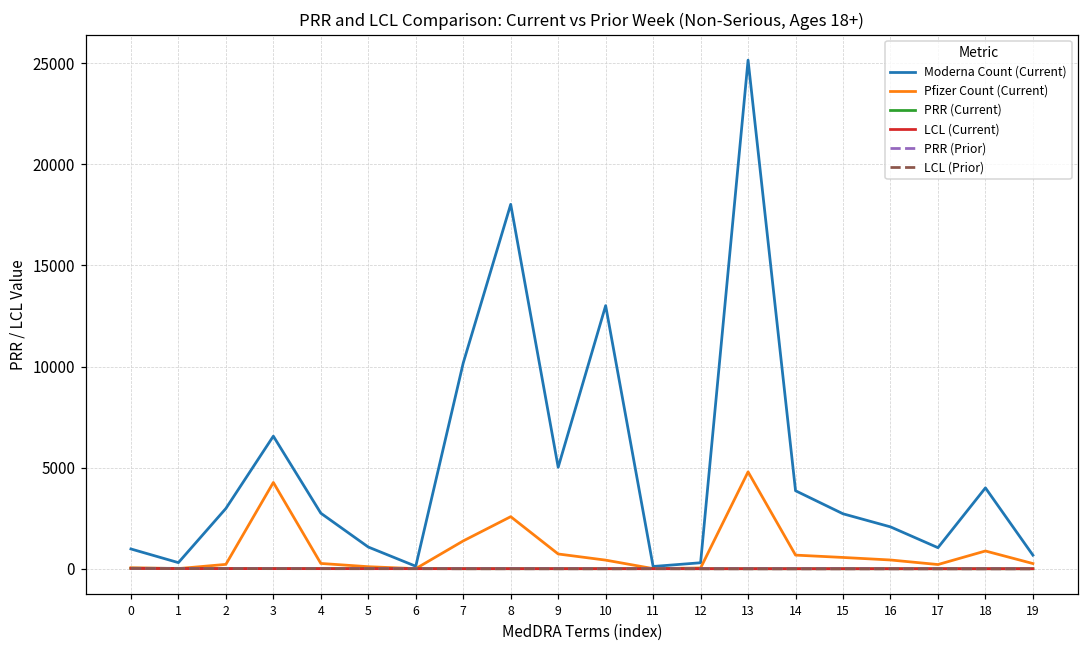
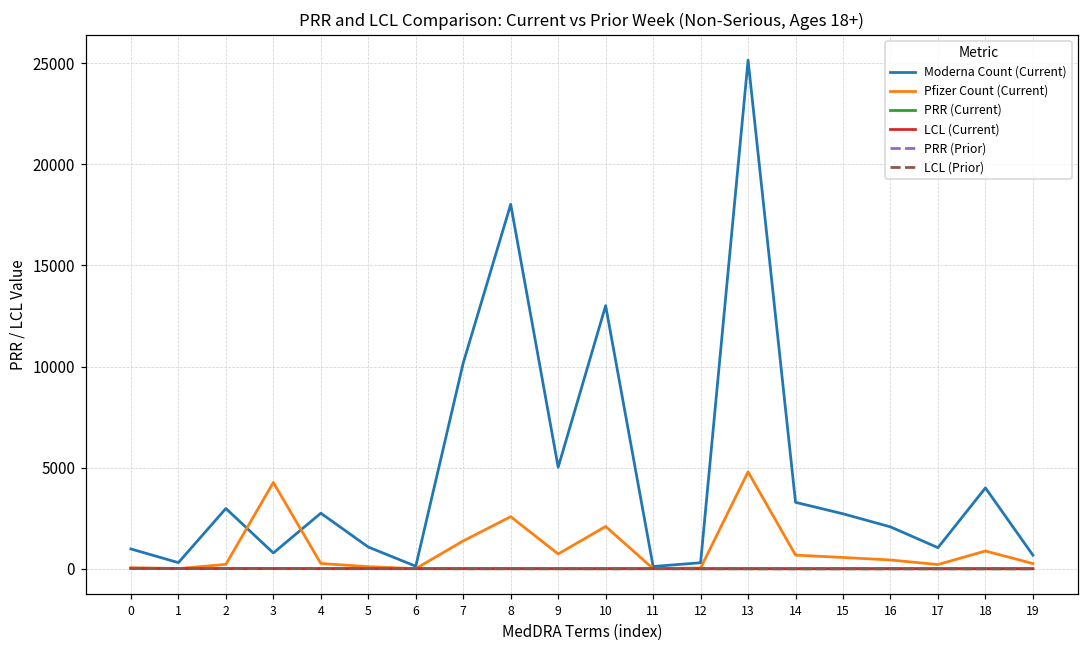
Moderna Count (Current), 3: 6600 -> 800
Pfizer Count (Current), 10: 400 -> 2100
Moderna Count (Current), 14: 3900 -> 3300
